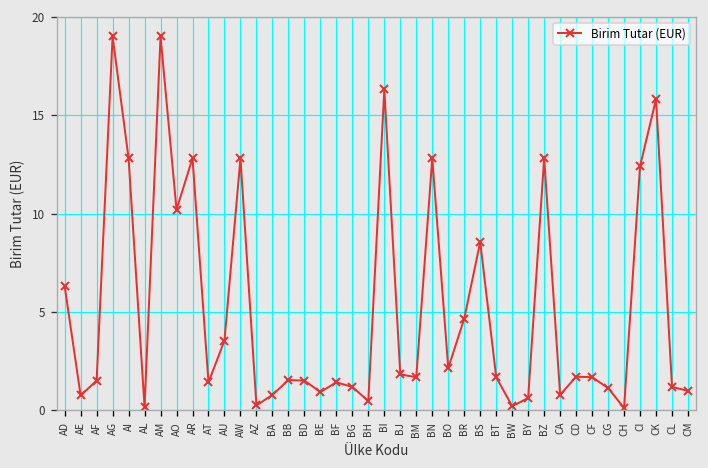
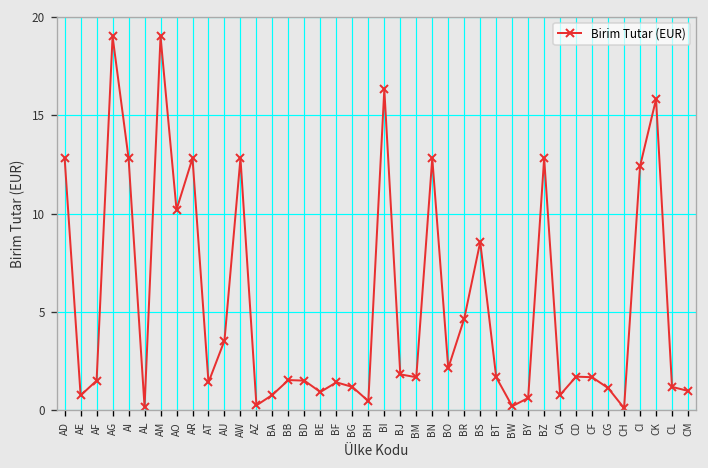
AD: 6.3 -> 12.8
